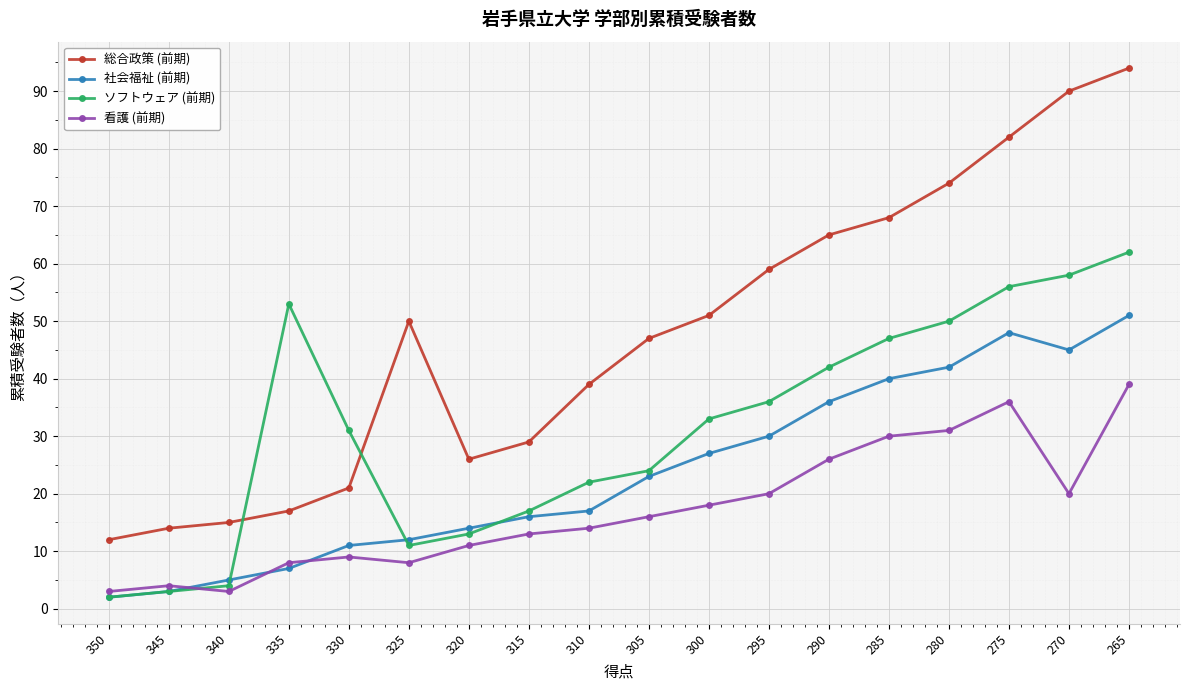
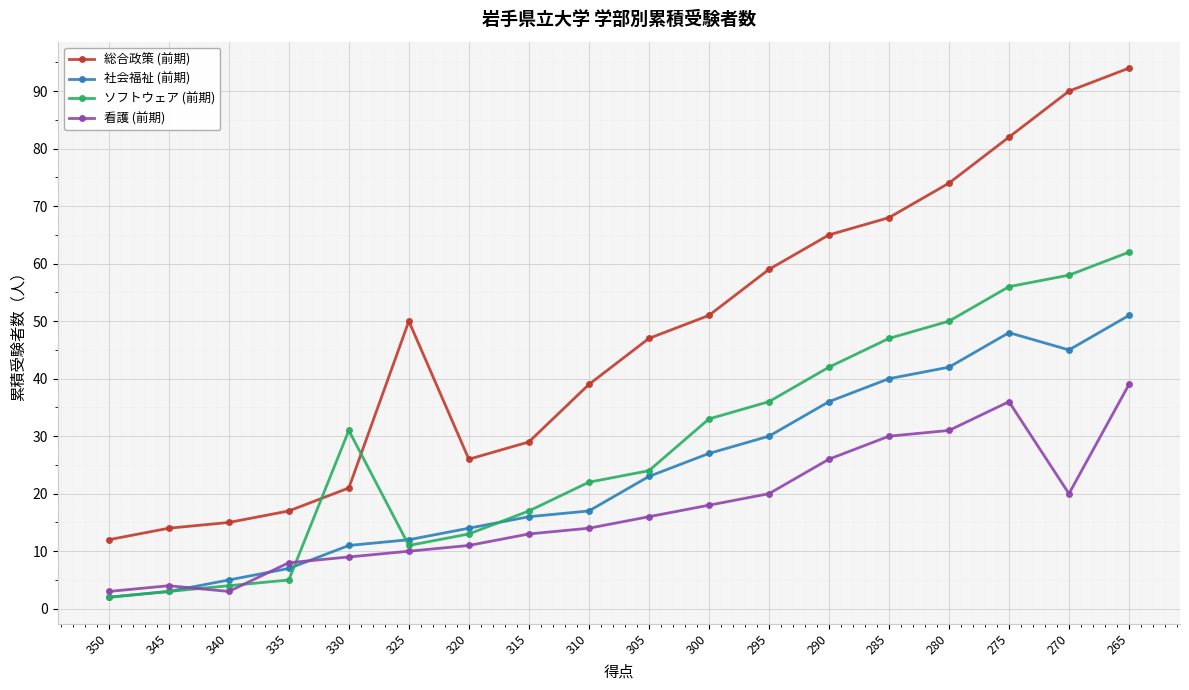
ソフトウェア (前期), 335: 53 -> 5
看護 (前期), 325: 8 -> 10
